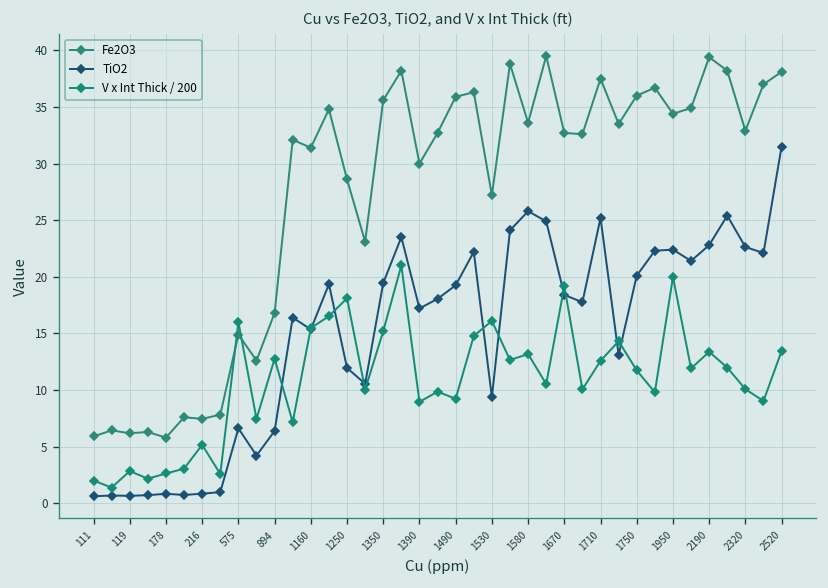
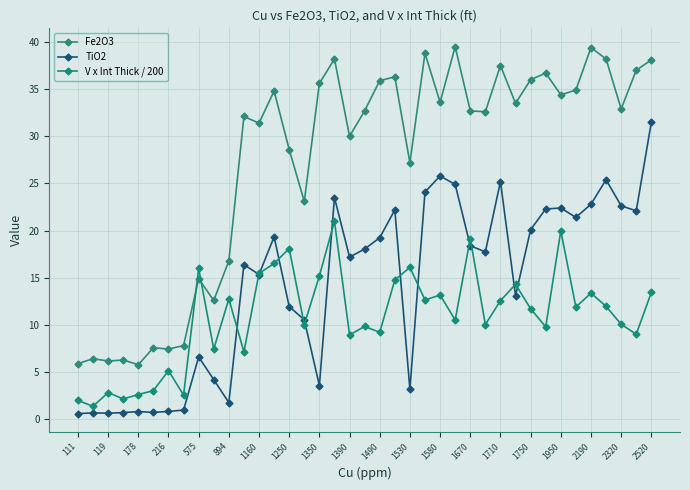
TiO2, 894: 6 -> 2
TiO2, 1350: 19 -> 4
TiO2, 1530: 9 -> 3
